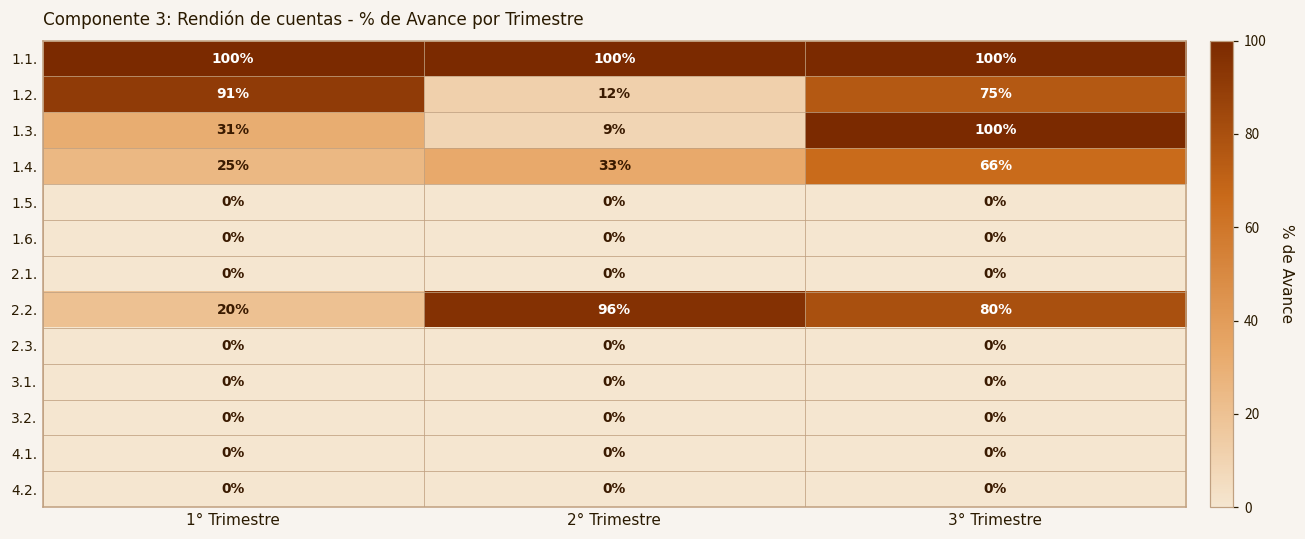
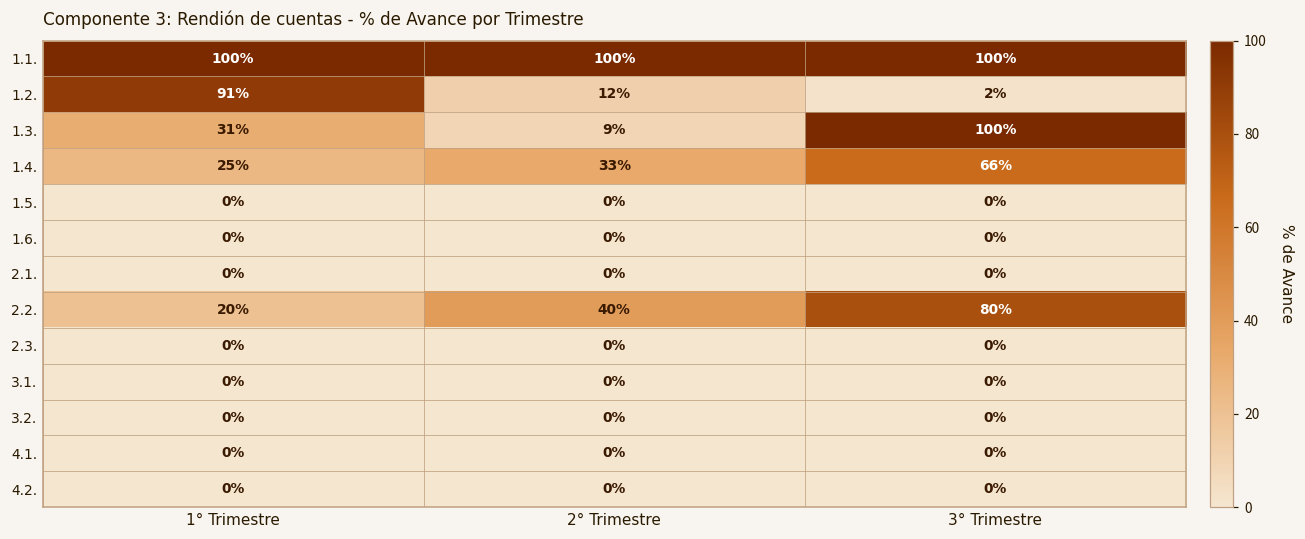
1.2., 3° Trimestre: 75% -> 2%
2.2., 2° Trimestre: 96% -> 40%
